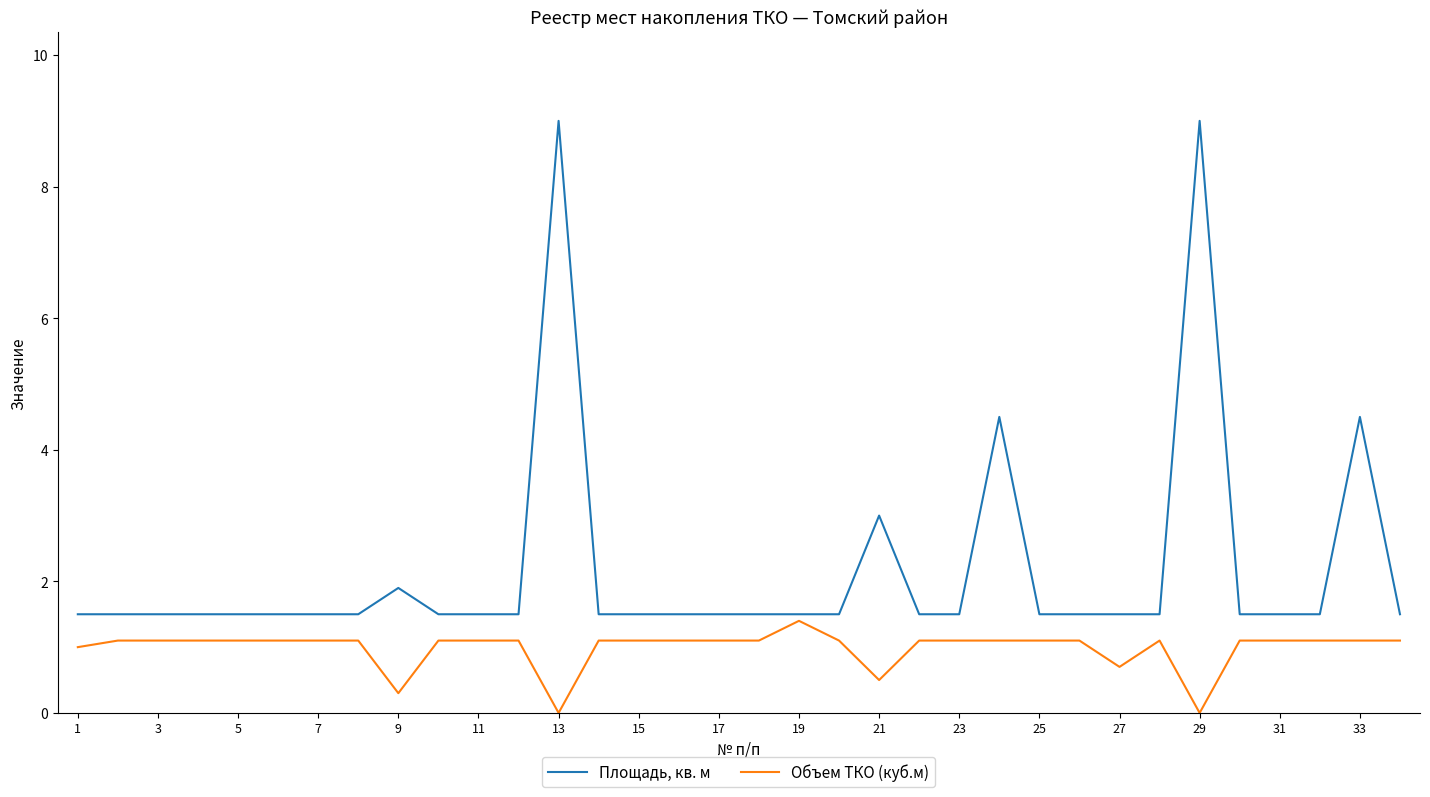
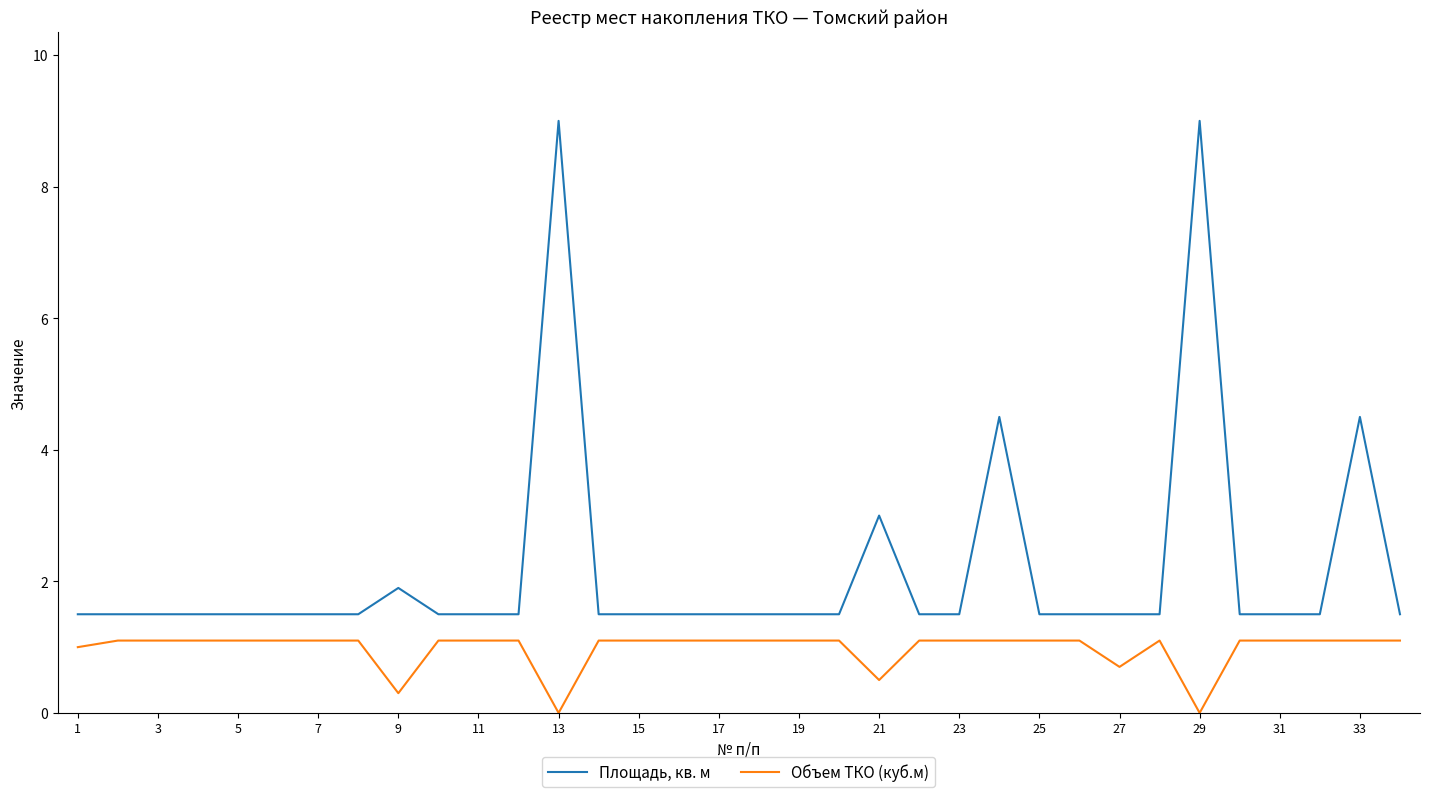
Объем ТКО (куб.м), 19: 1.4 -> 1.1
